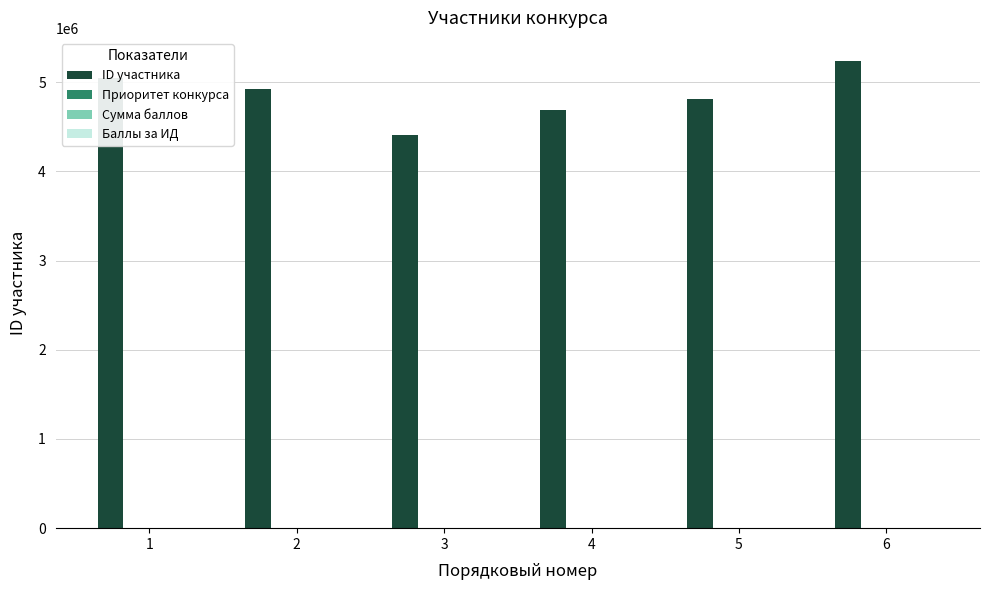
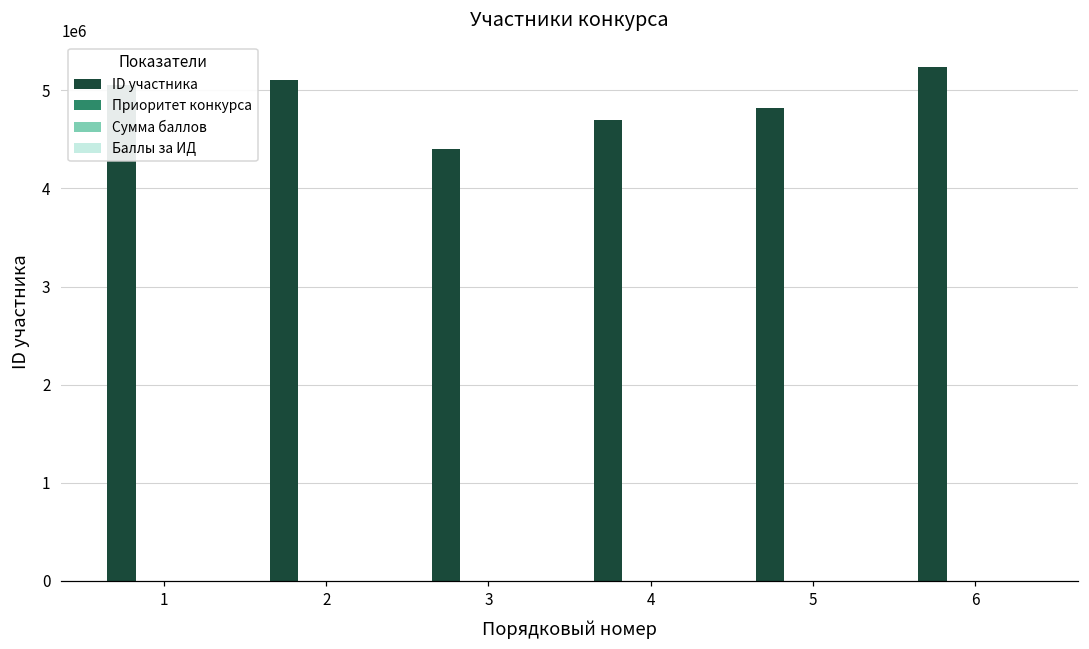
ID участника, 2: 4900000 -> 5100000
